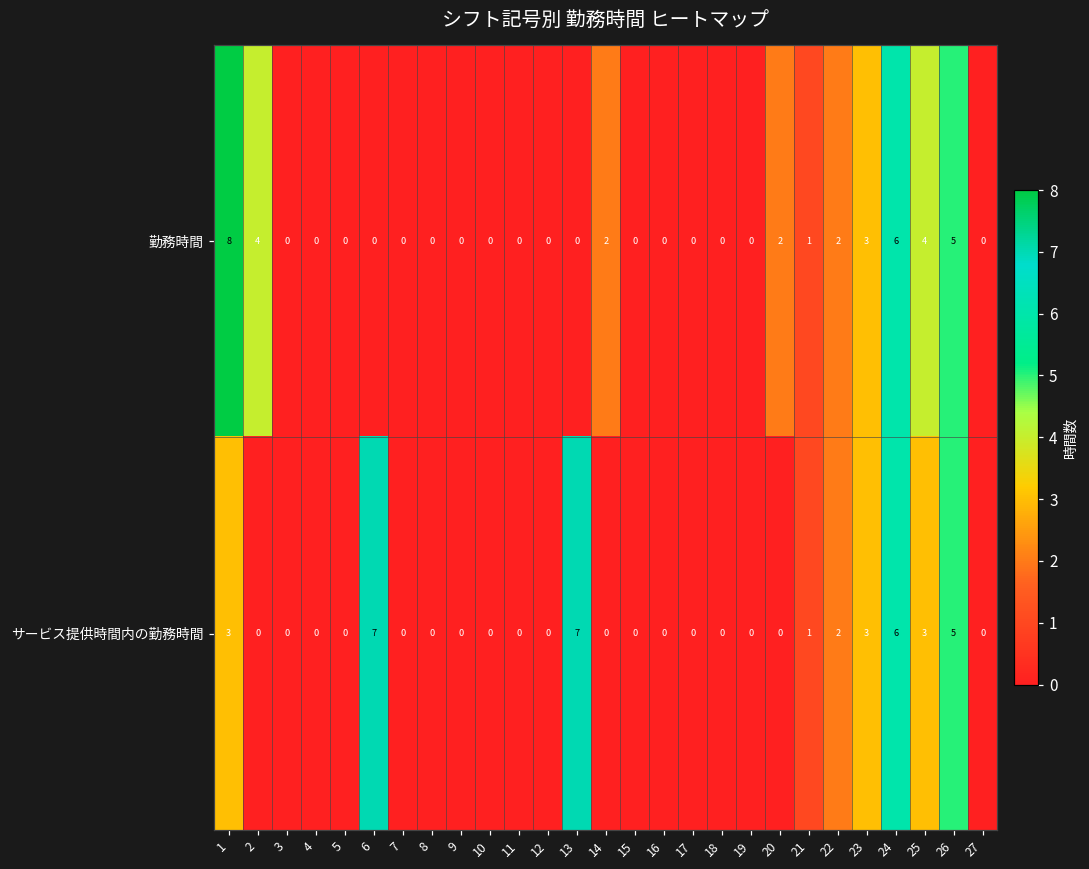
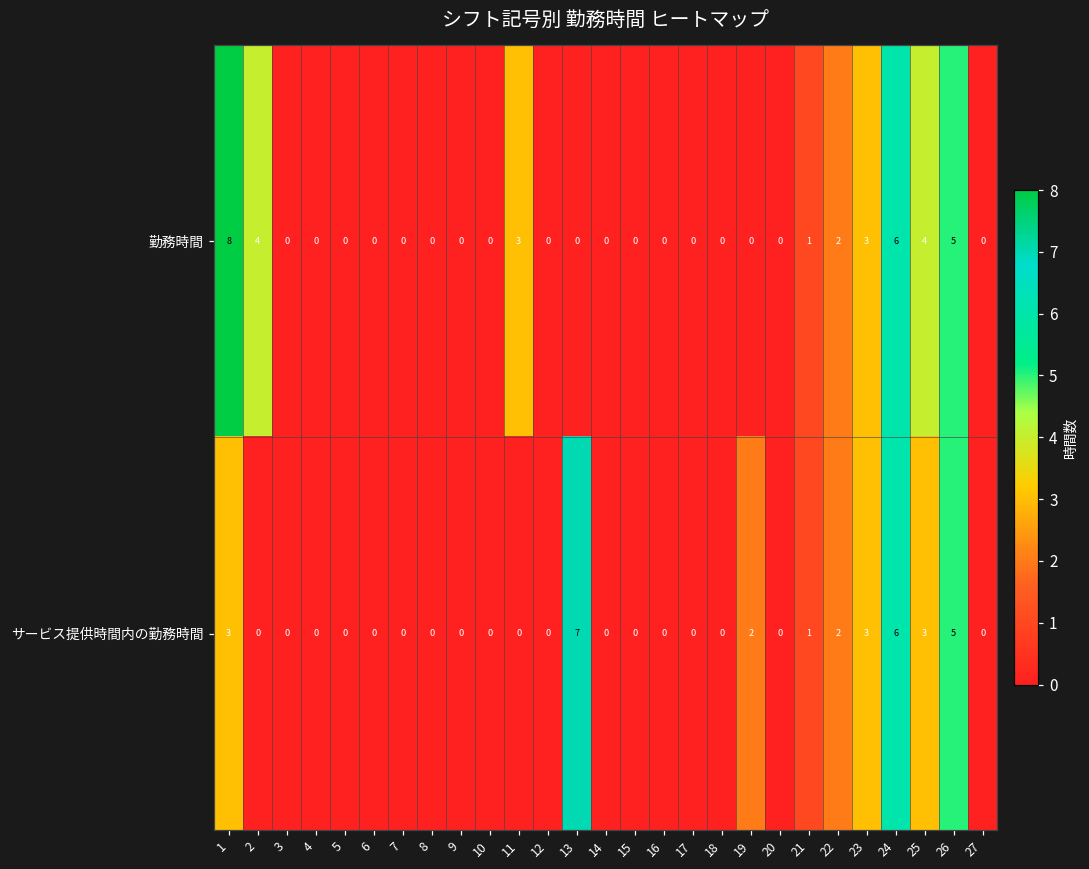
勤務時間, 11: 0 -> 3
勤務時間, 14: 2 -> 0
勤務時間, 20: 2 -> 0
サービス提供時間内の勤務時間, 6: 7 -> 0
サービス提供時間内の勤務時間, 19: 0 -> 2
